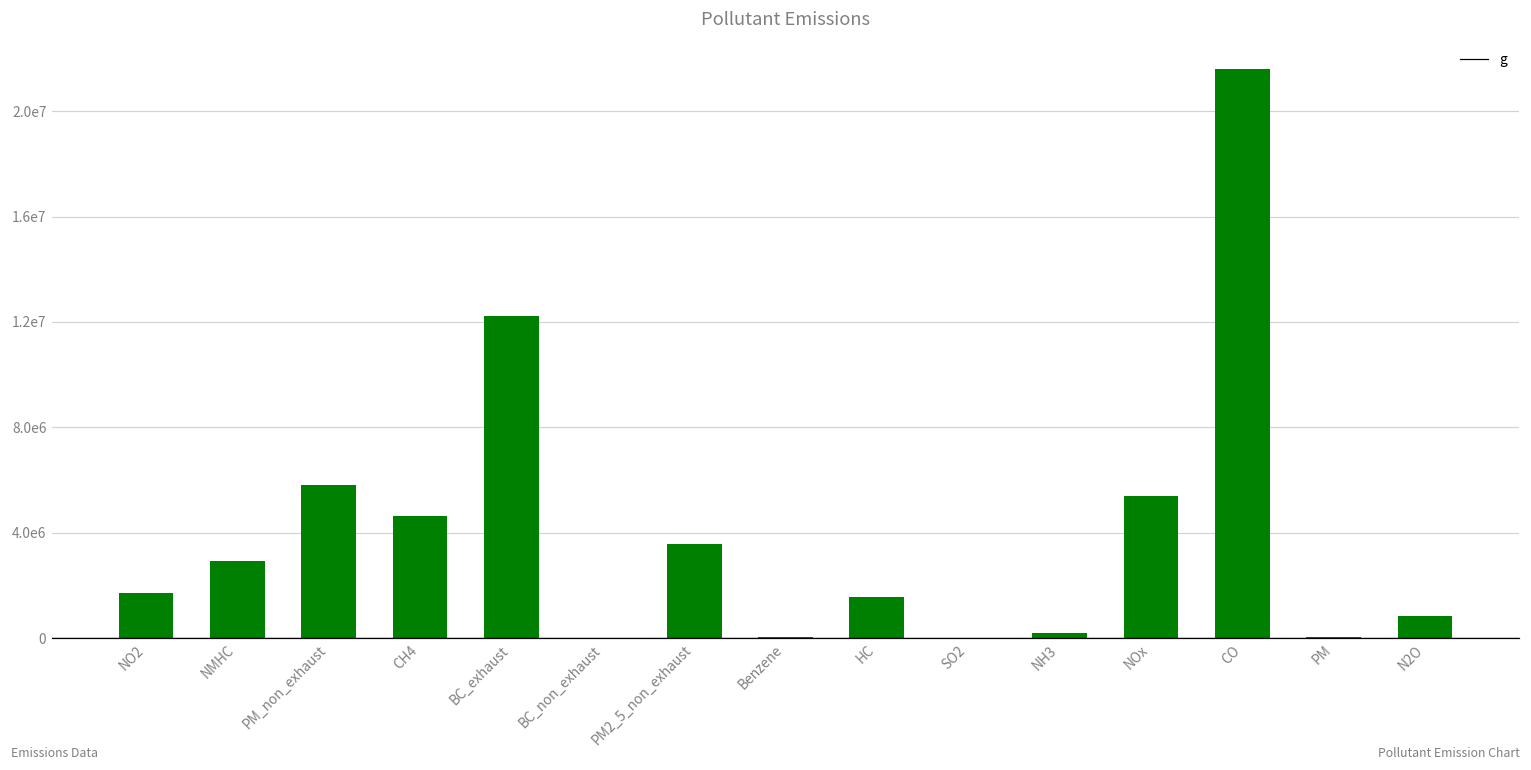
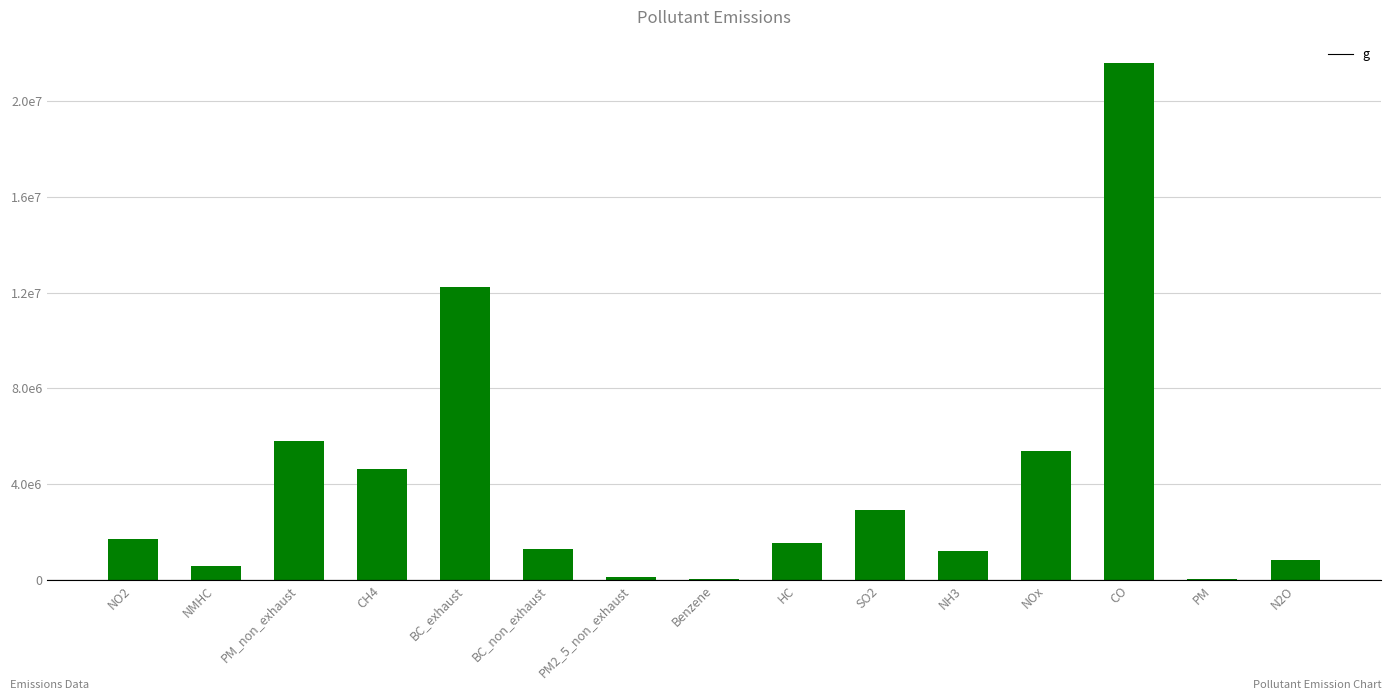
NMHC: 2900000 -> 600000
BC_non_exhaust: 0 -> 1300000
PM2_5_non_exhaust: 3600000 -> 100000
SO2: 0 -> 2900000
NH3: 200000 -> 1200000
